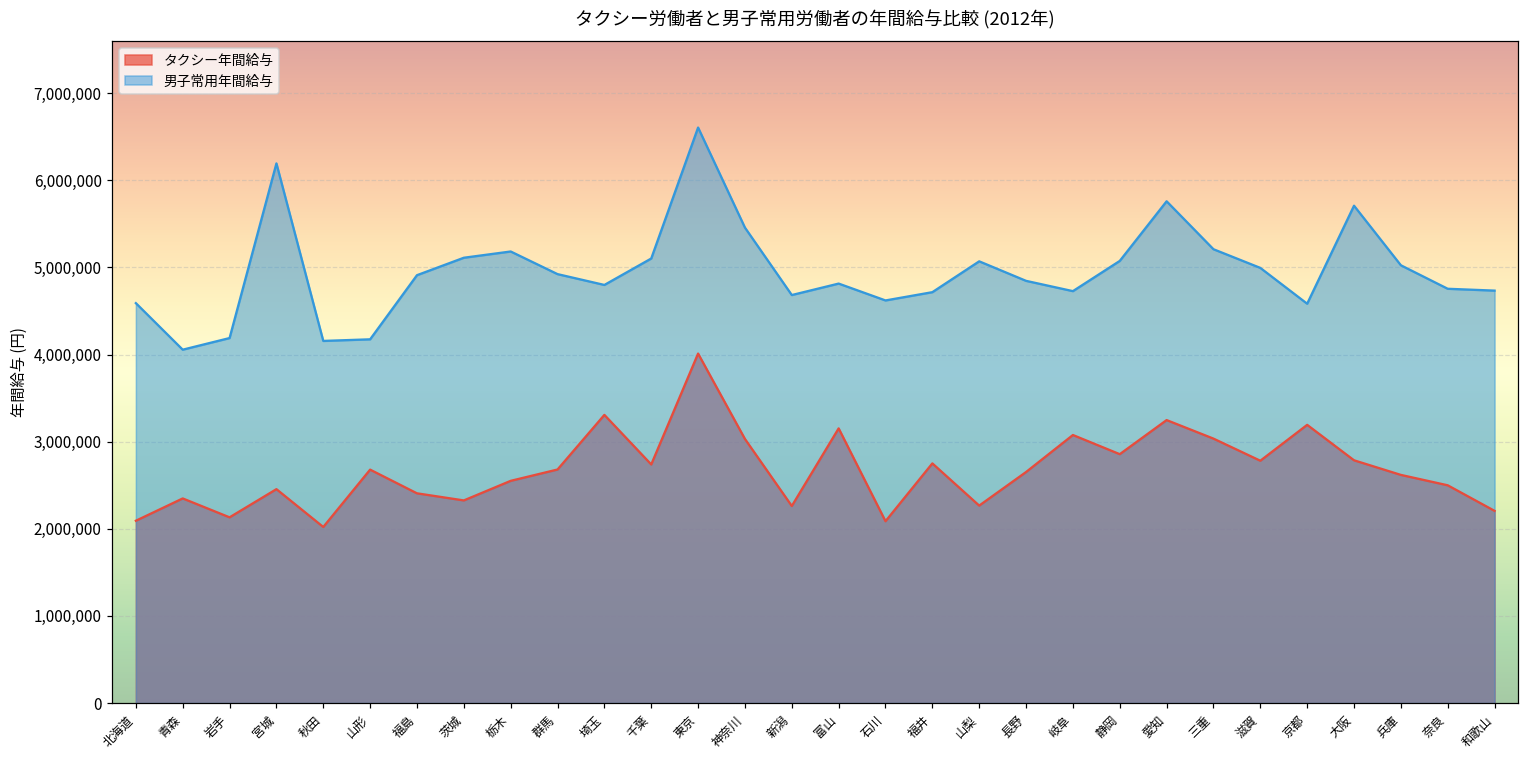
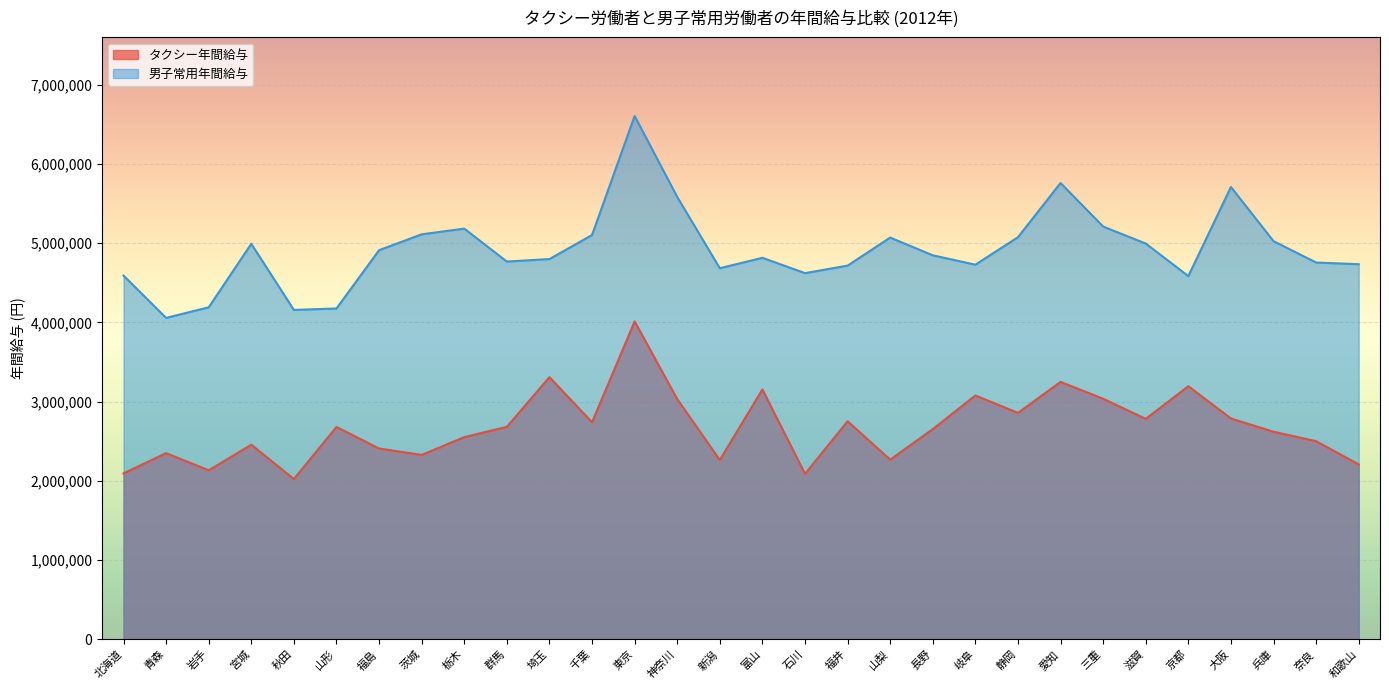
男子常用年間給与, 宮城: 6,200,000 -> 5,000,000
男子常用年間給与, 群馬: 4,900,000 -> 4,800,000
男子常用年間給与, 神奈川: 5,500,000 -> 5,600,000
